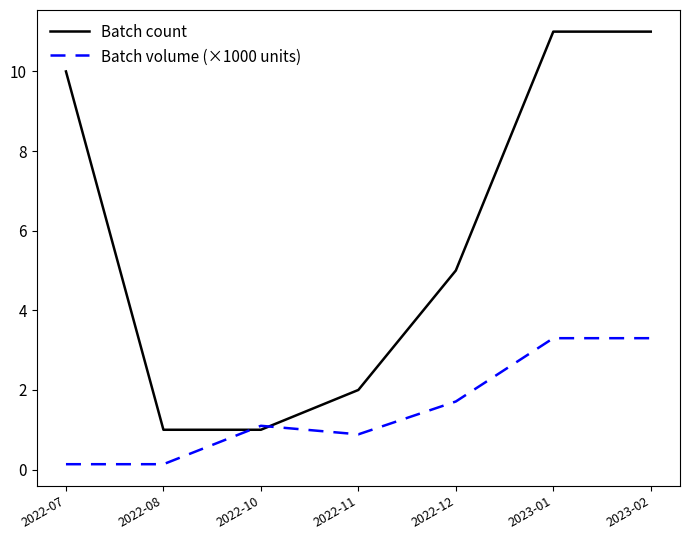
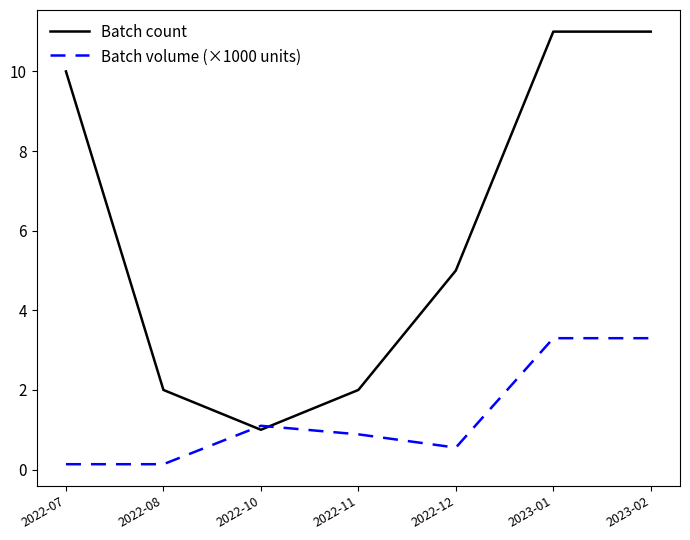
Batch count, 2022-08: 1 -> 2
Batch volume (×1000 units), 2022-12: 1.7 -> 0.6
